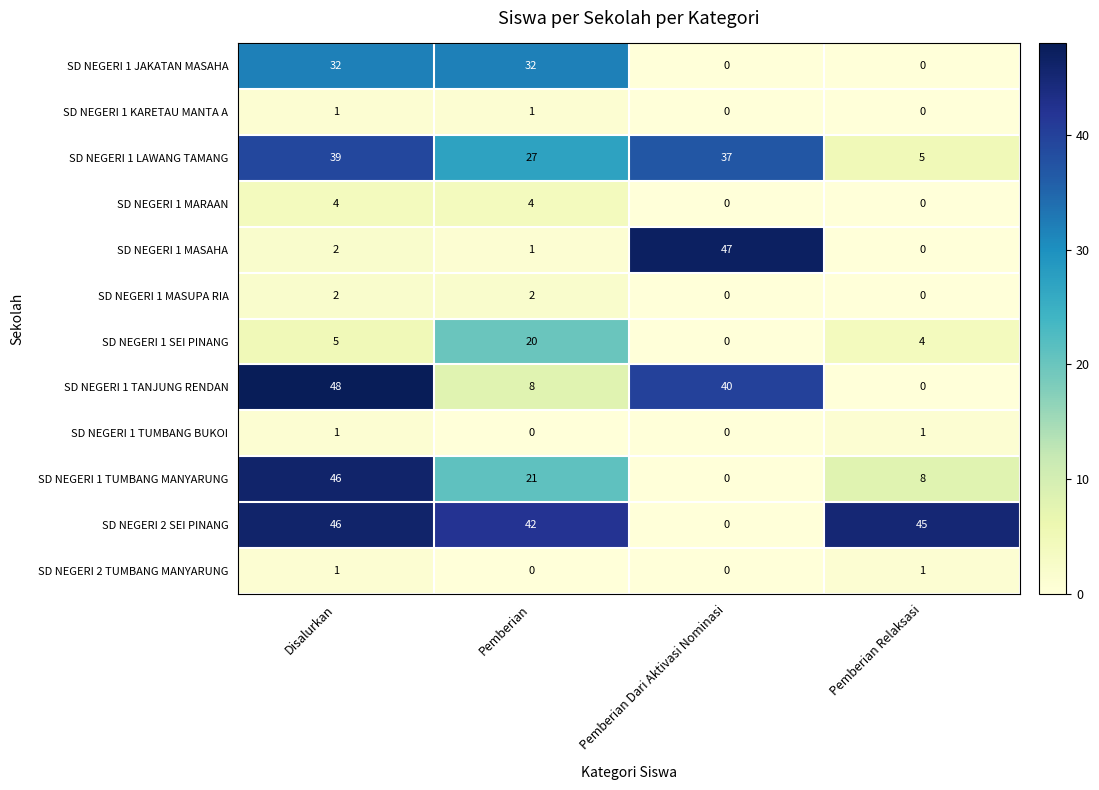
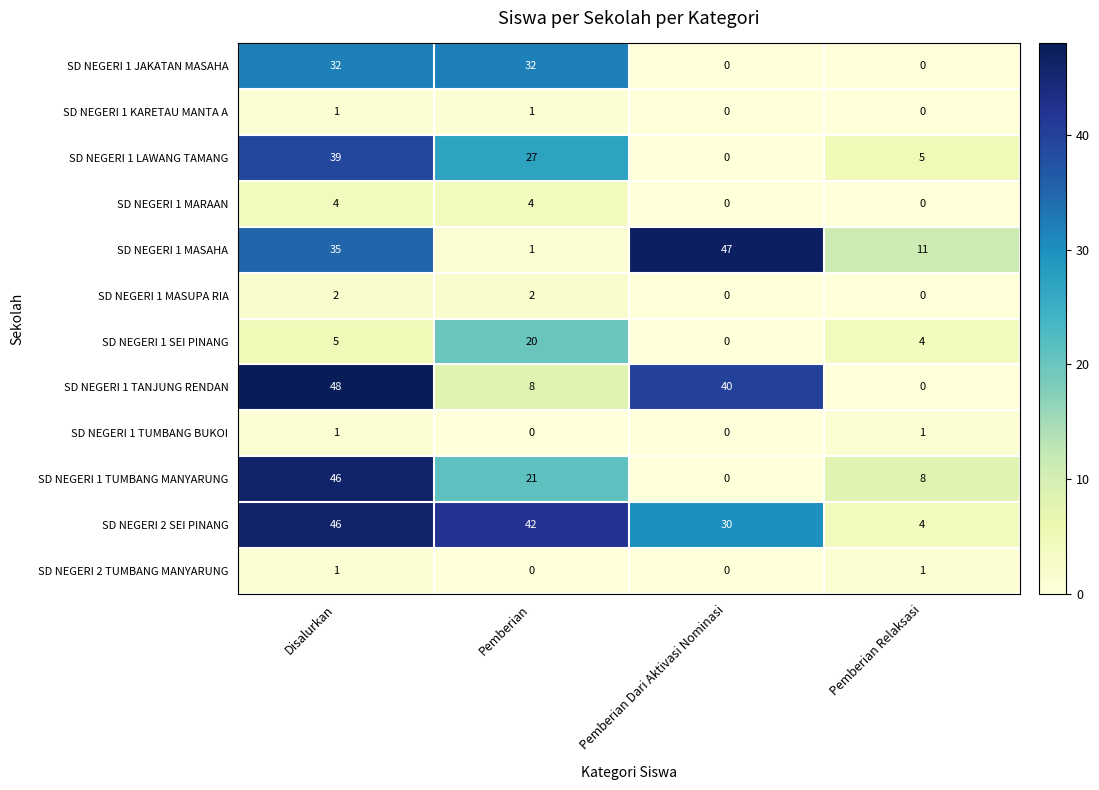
SD NEGERI 1 LAWANG TAMANG, Pemberian Dari Aktivasi Nominasi: 37 -> 0
SD NEGERI 1 MASAHA, Disalurkan: 2 -> 35
SD NEGERI 1 MASAHA, Pemberian Relaksasi: 0 -> 11
SD NEGERI 2 SEI PINANG, Pemberian Dari Aktivasi Nominasi: 0 -> 30
SD NEGERI 2 SEI PINANG, Pemberian Relaksasi: 45 -> 4
